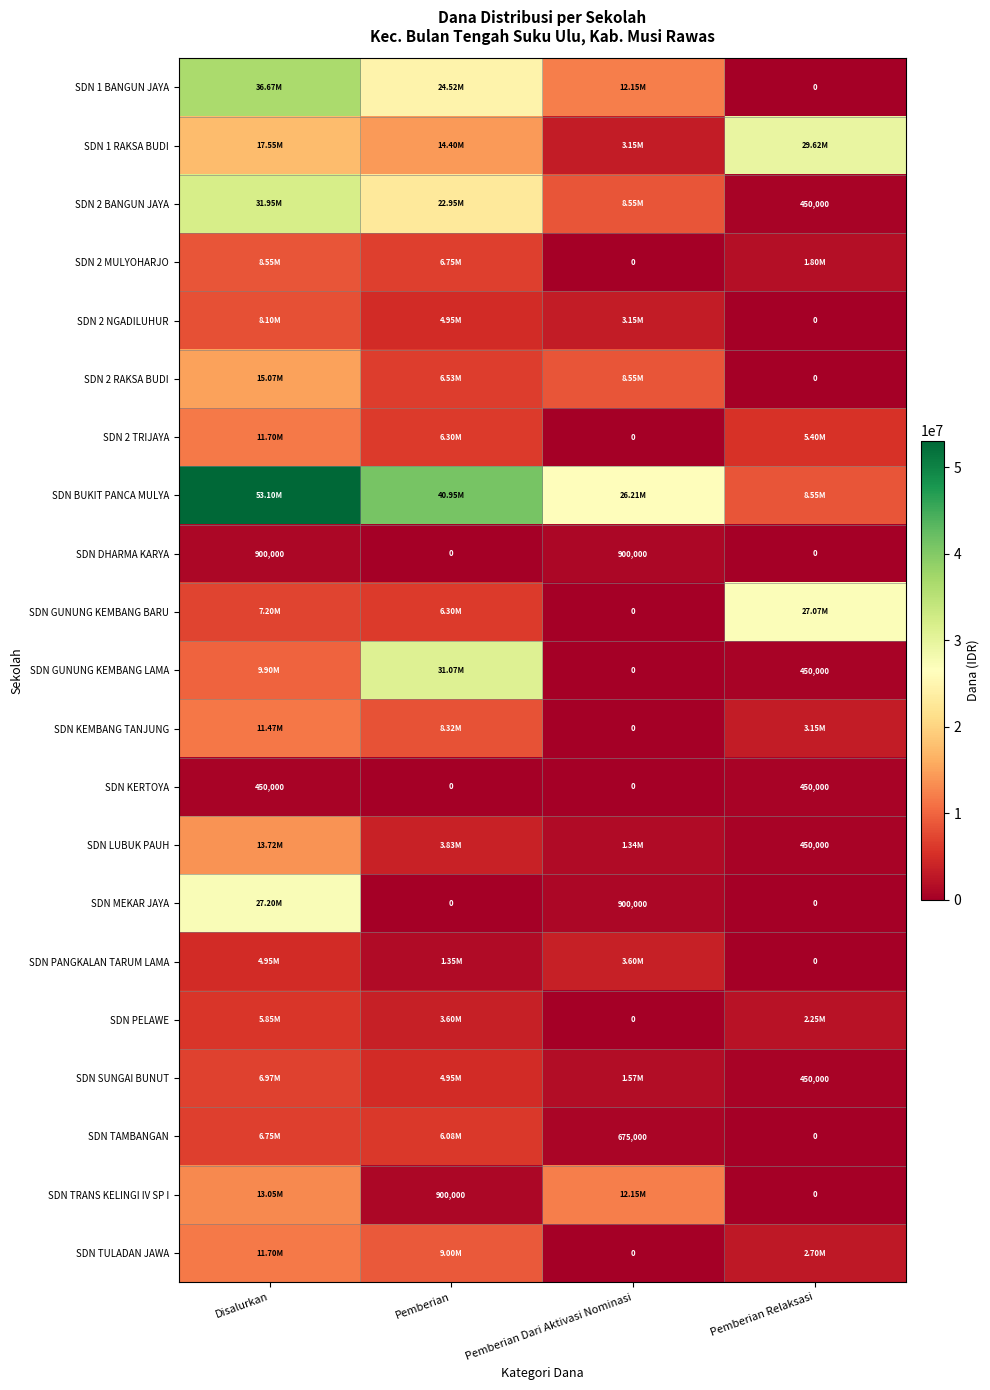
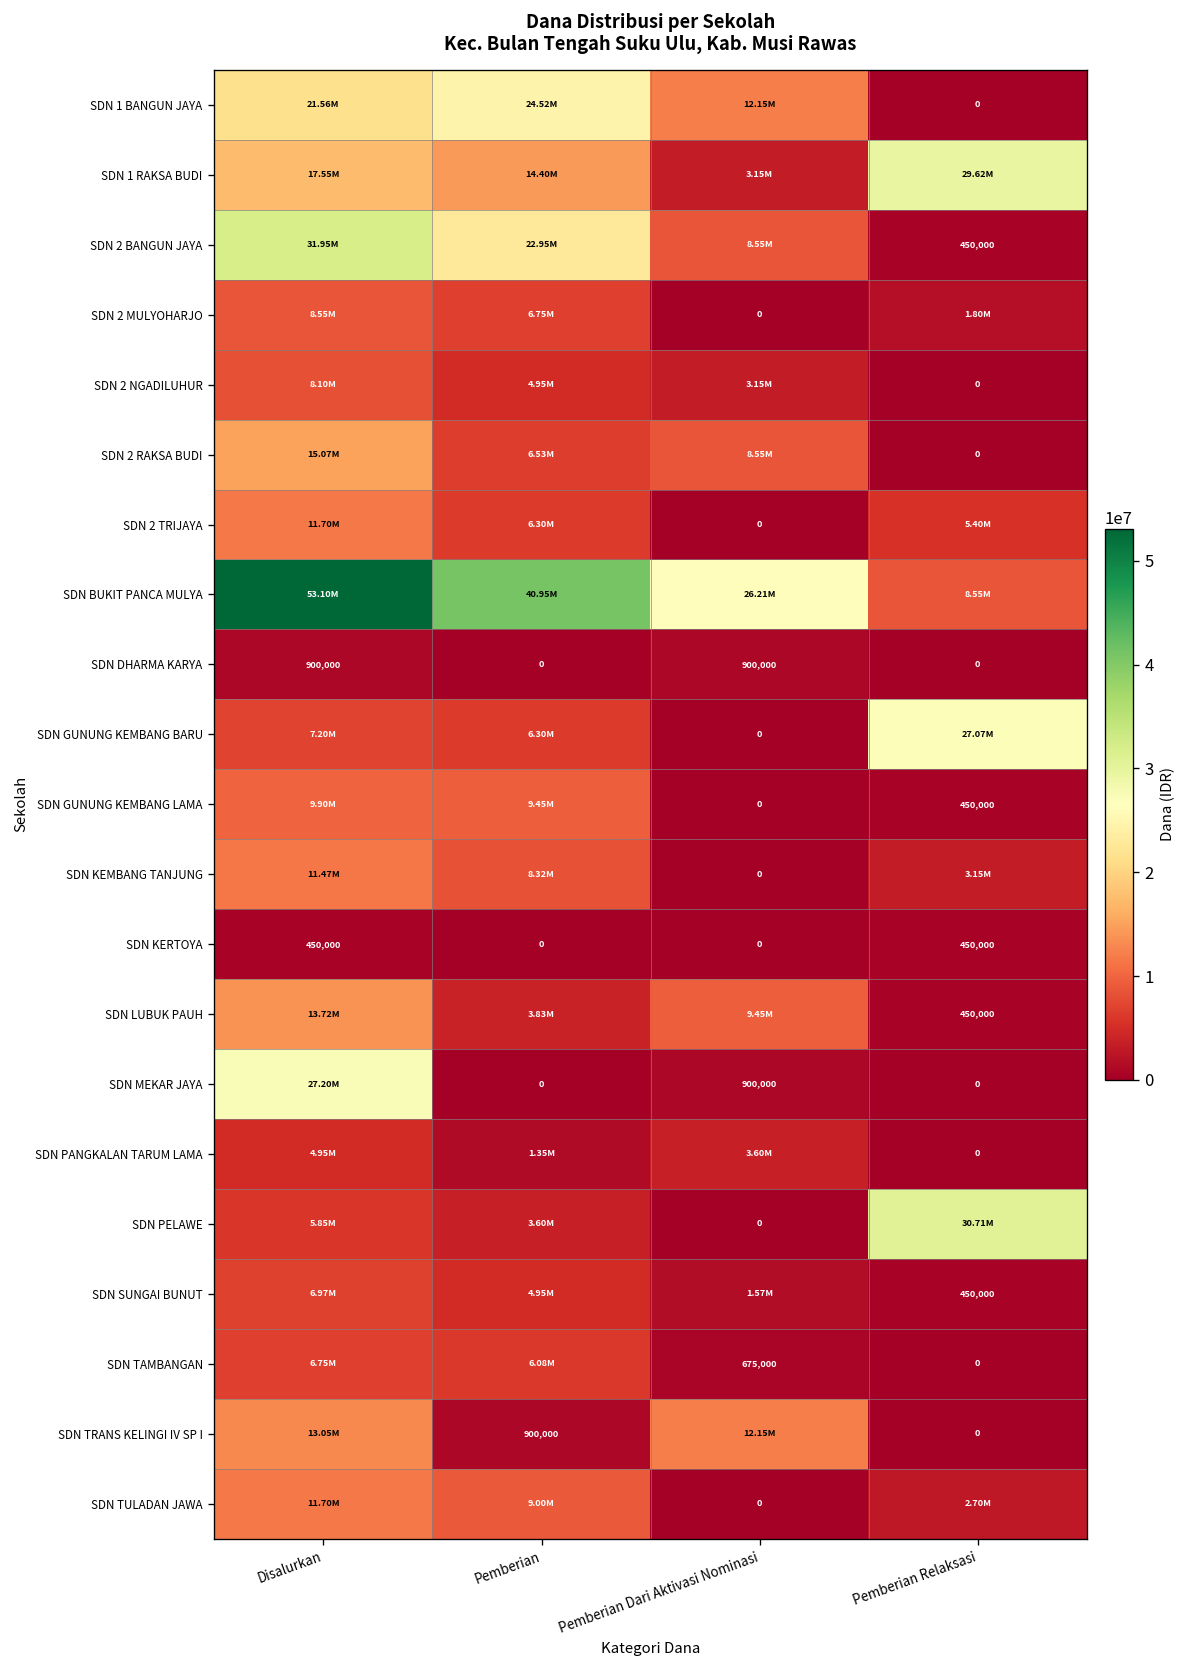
SDN 1 BANGUN JAYA, Disalurkan: 36.67M -> 21.56M
SDN GUNUNG KEMBANG LAMA, Pemberian: 31.07M -> 9.45M
SDN LUBUK PAUH, Pemberian Dari Aktivasi Nominasi: 1.34M -> 9.45M
SDN PELAWE, Pemberian Relaksasi: 2.25M -> 30.71M
